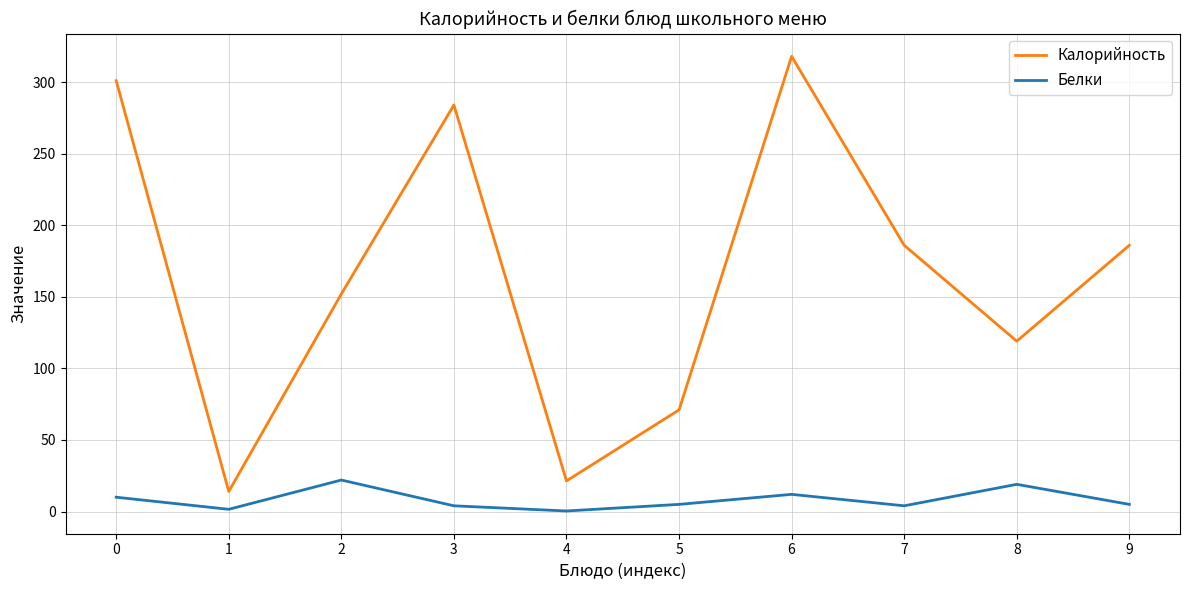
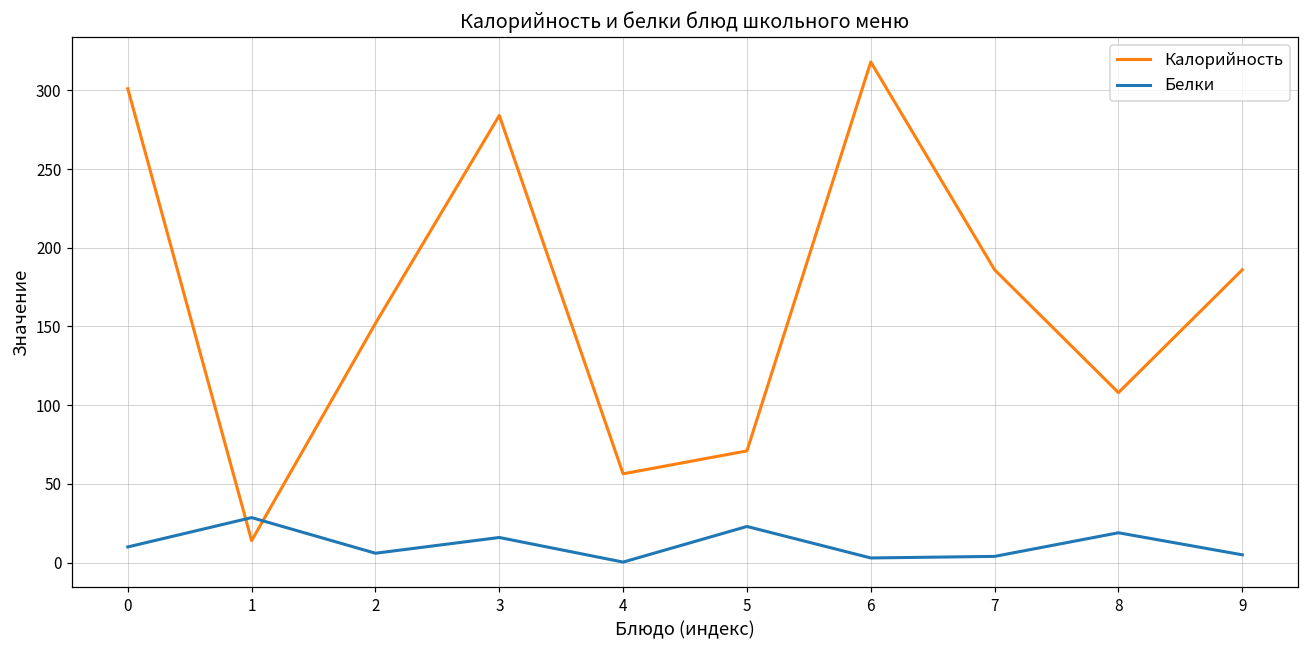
Белки, 1: 2 -> 29
Белки, 2: 22 -> 6
Белки, 3: 4 -> 16
Калорийность, 4: 21 -> 56
Белки, 5: 5 -> 23
Белки, 6: 12 -> 3
Калорийность, 8: 119 -> 108
